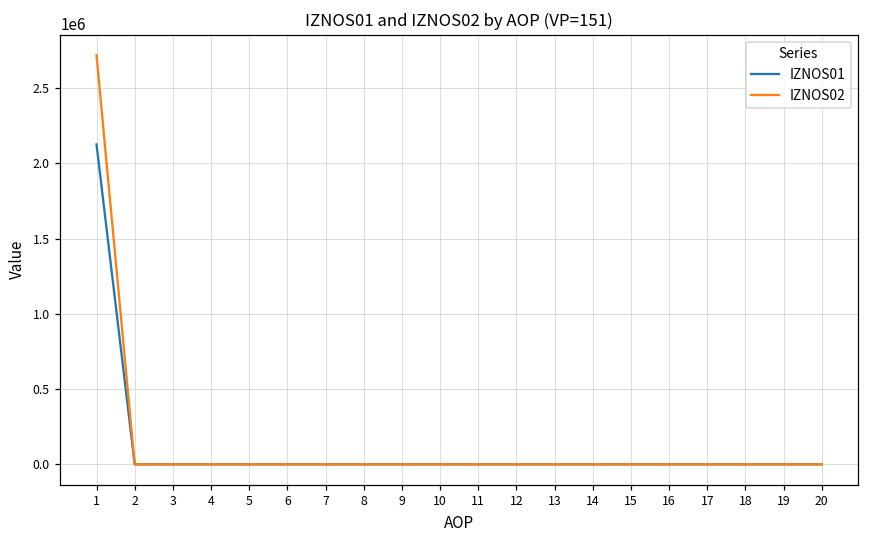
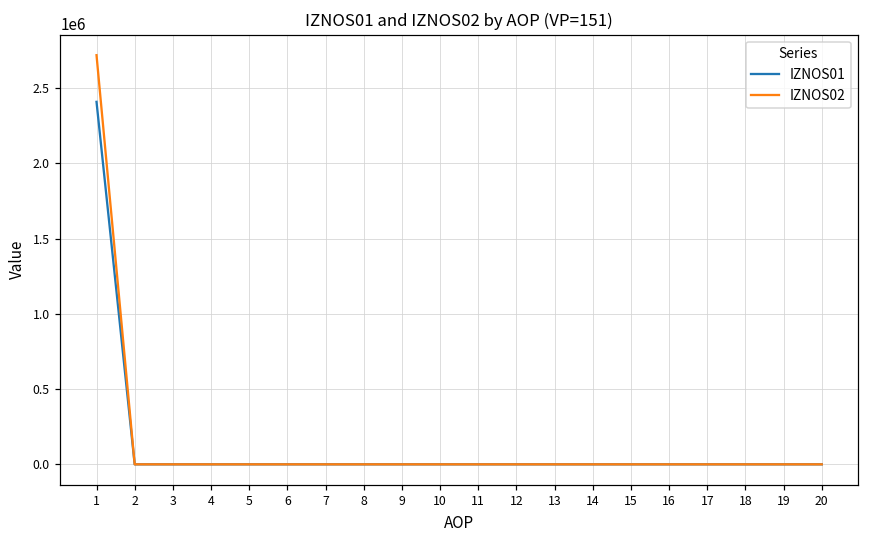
IZNOS01, 1: 2130000 -> 2410000
